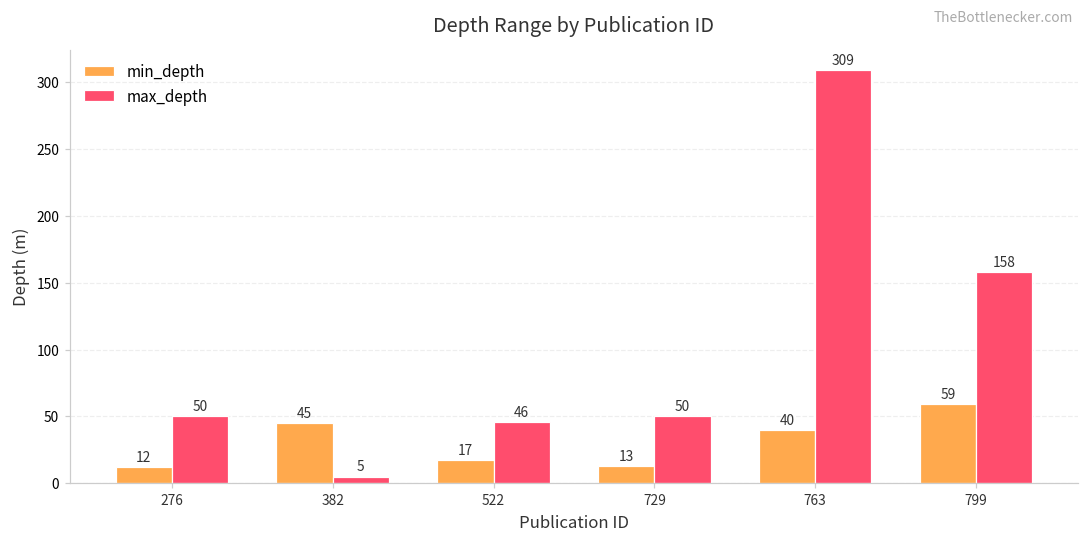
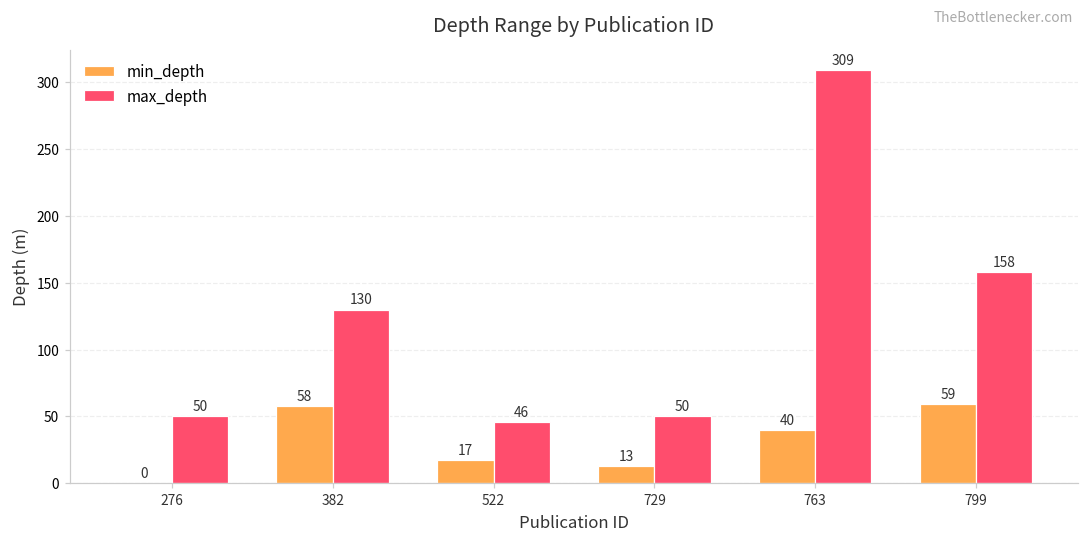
min_depth, 276: 12 -> 0
min_depth, 382: 45 -> 58
max_depth, 382: 5 -> 130
